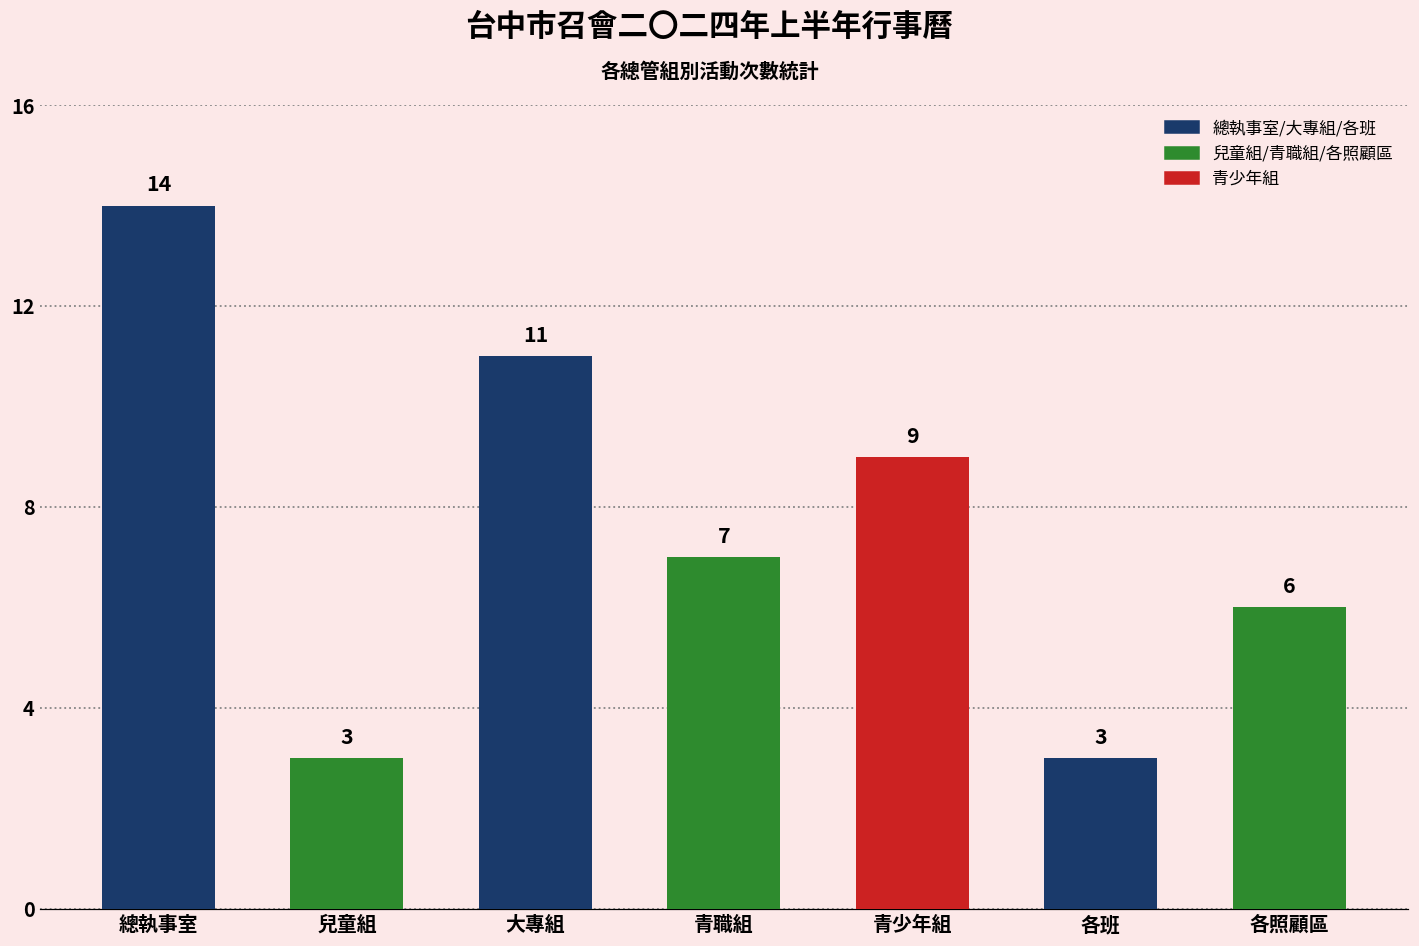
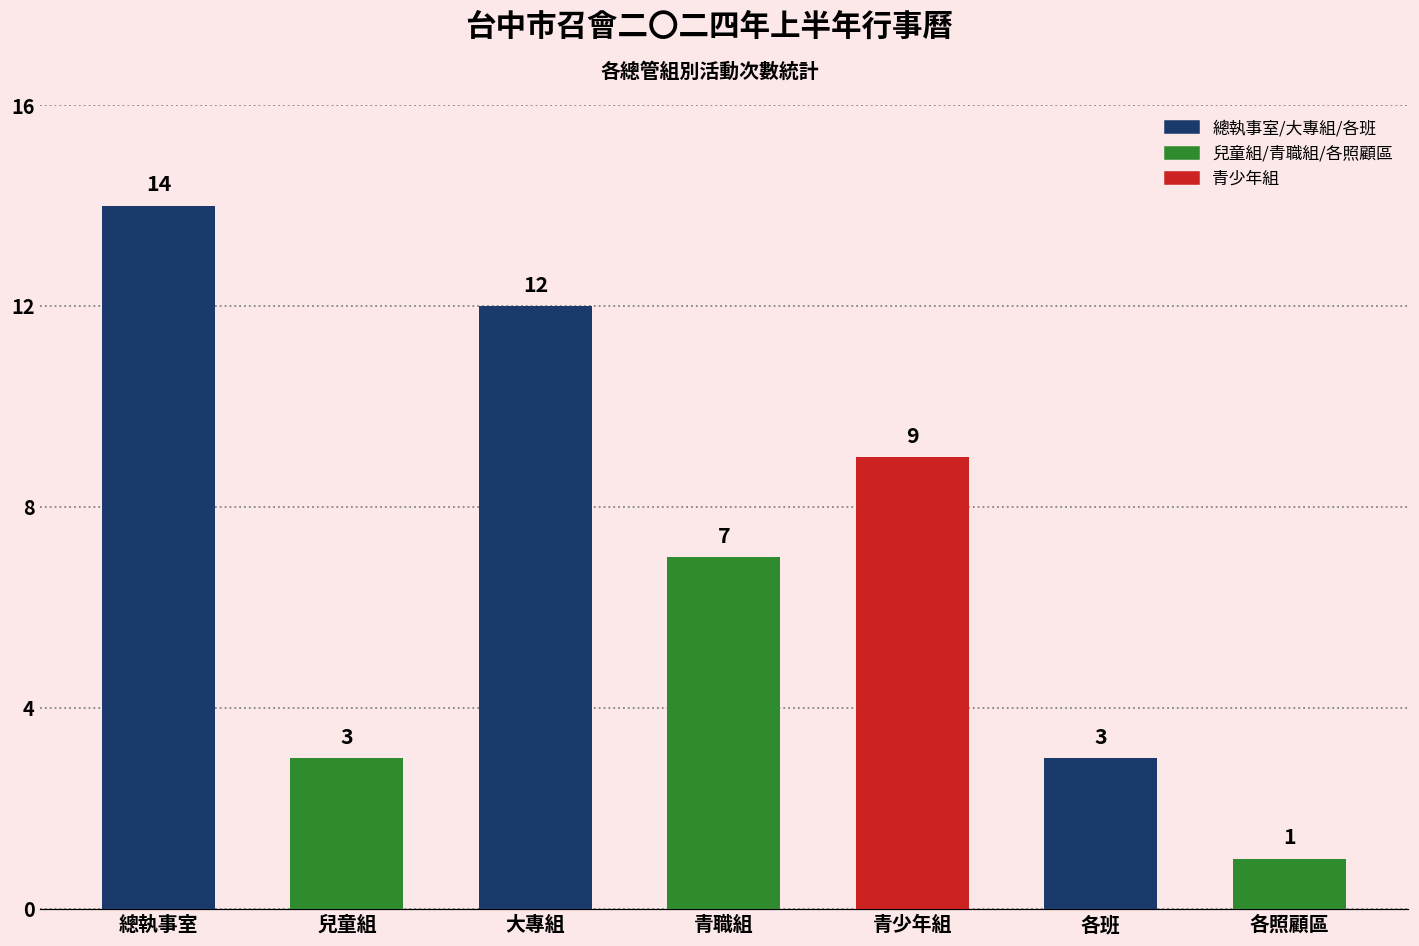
大專組: 11 -> 12
各照顧區: 6 -> 1
